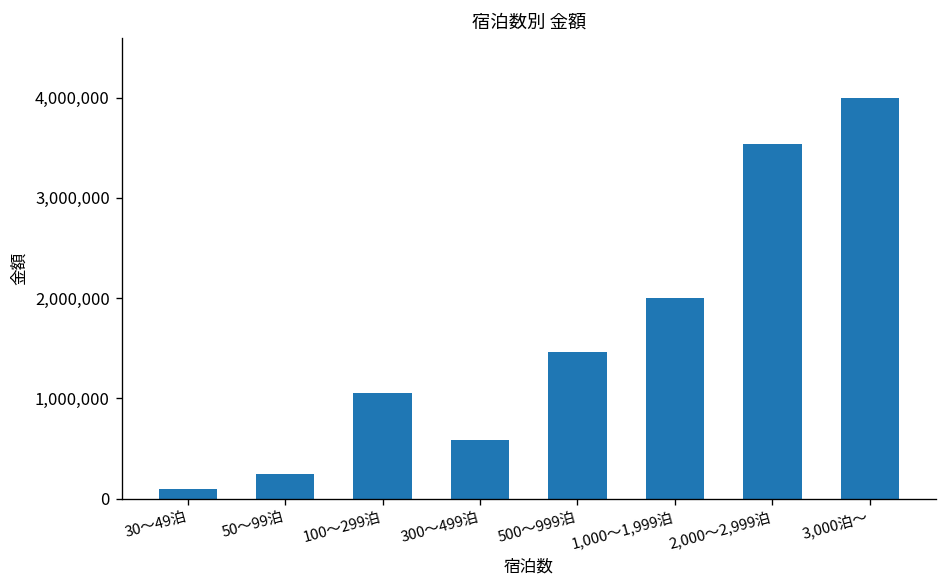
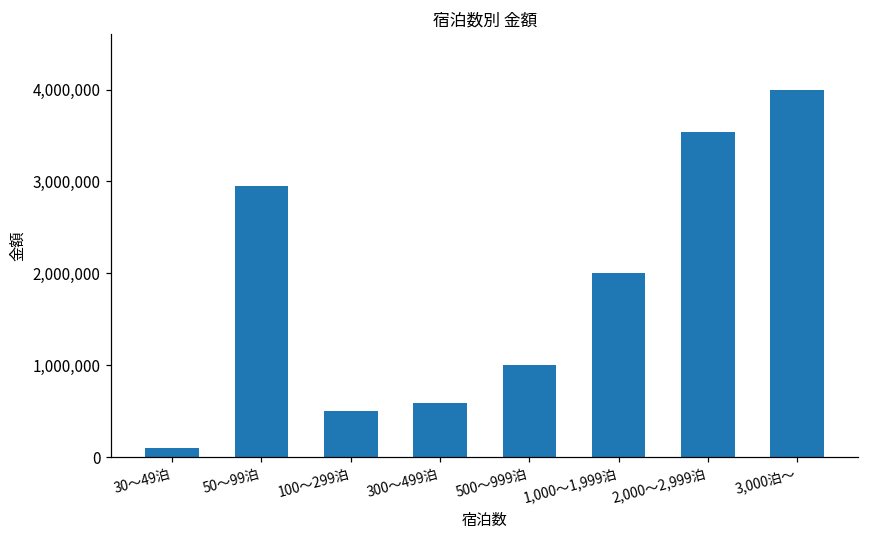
50～99泊: 300,000 -> 3,000,000
100～299泊: 1,100,000 -> 500,000
500～999泊: 1,500,000 -> 1,000,000
